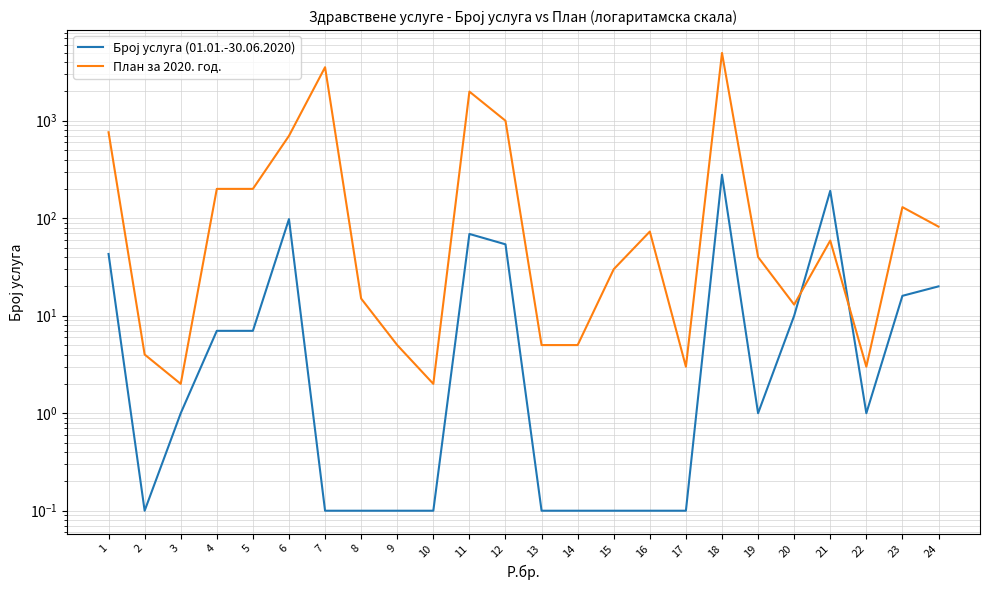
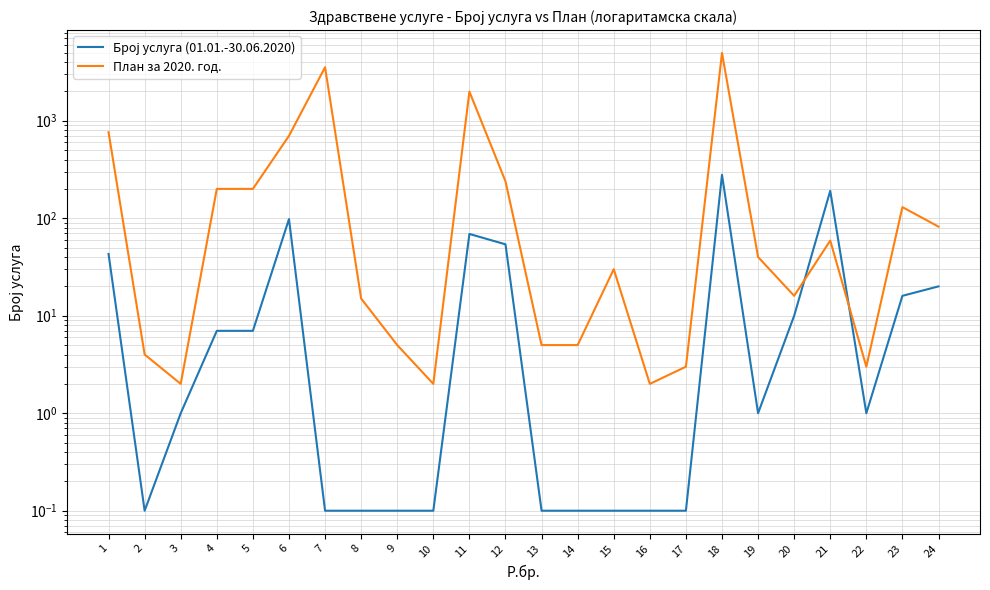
План за 2020. год., 12: 1000 -> 240
План за 2020. год., 16: 70 -> 2
План за 2020. год., 20: 13 -> 16
